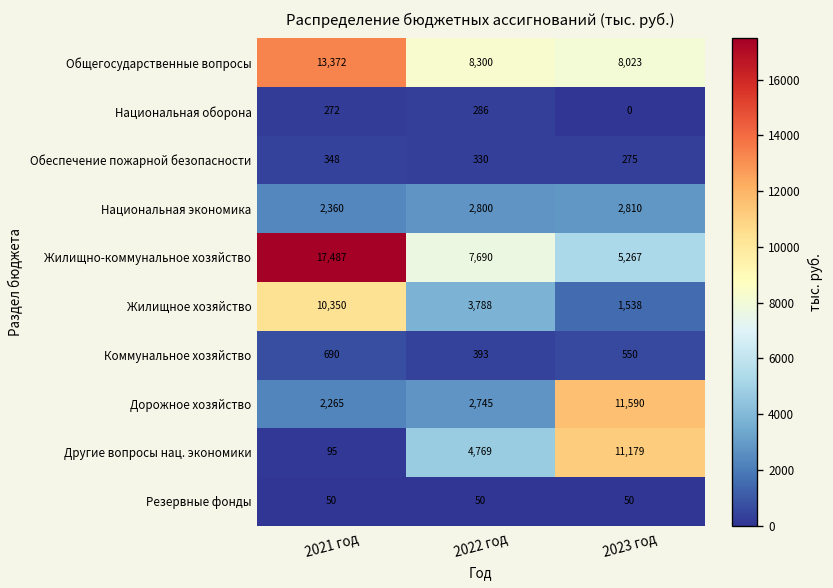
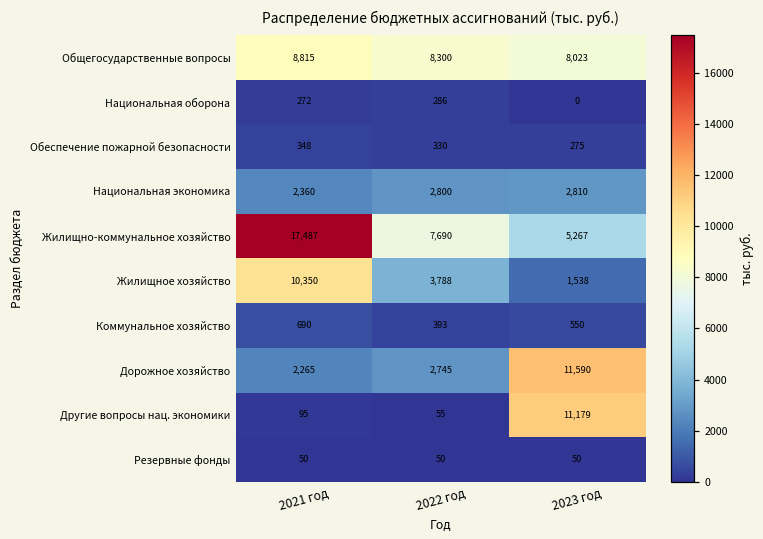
Общегосударственные вопросы, 2021 год: 13,372 -> 8,815
Другие вопросы нац. экономики, 2022 год: 4,769 -> 55
